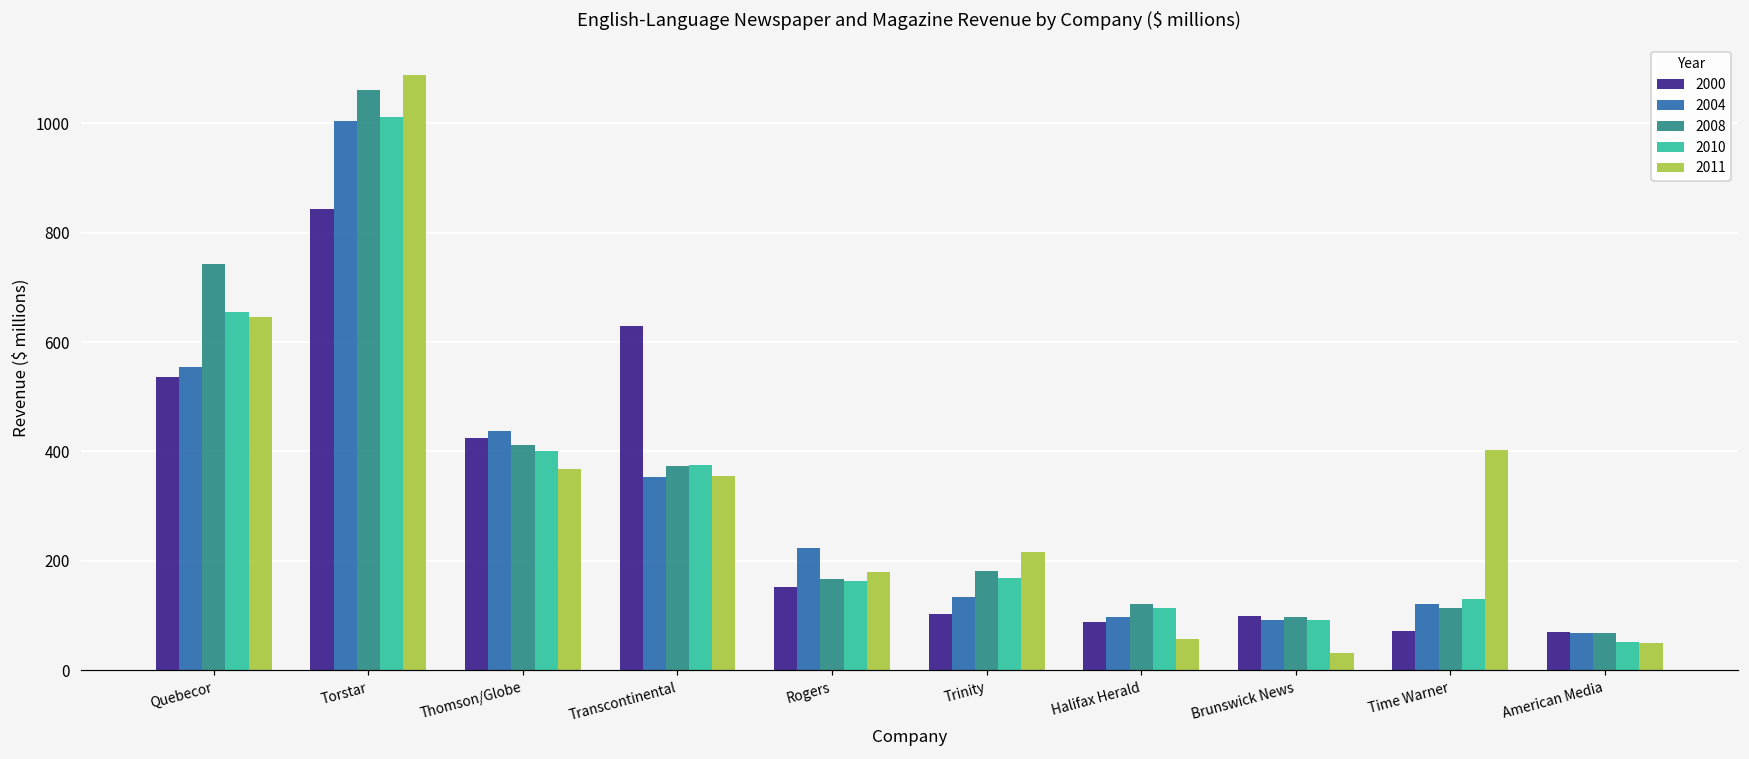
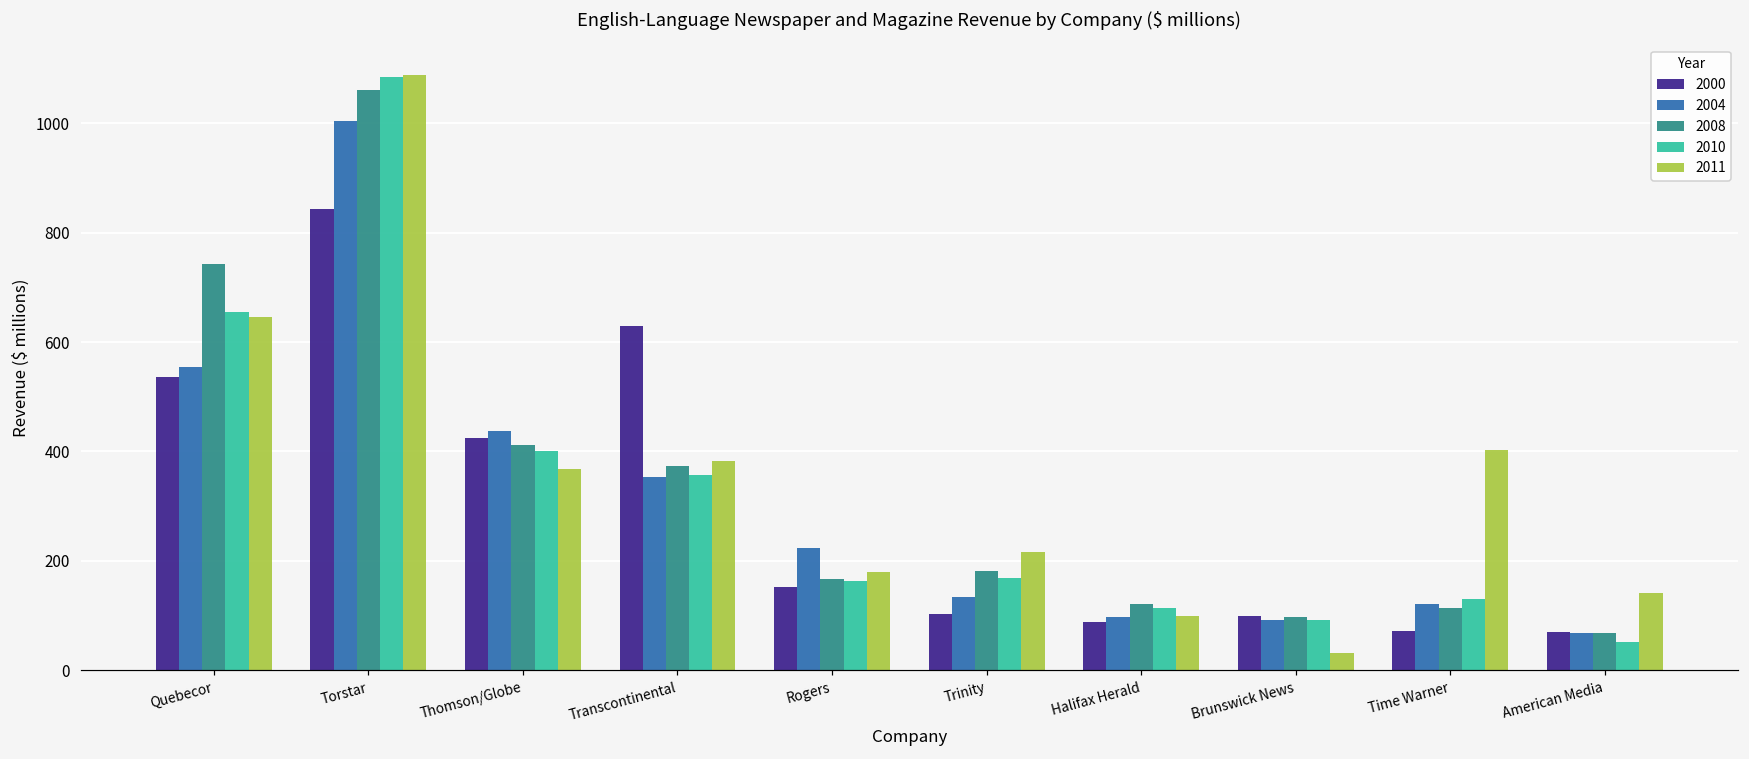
2010, Torstar: 1010 -> 1090
2010, Transcontinental: 380 -> 360
2011, Transcontinental: 360 -> 380
2011, Halifax Herald: 60 -> 100
2011, American Media: 50 -> 140
